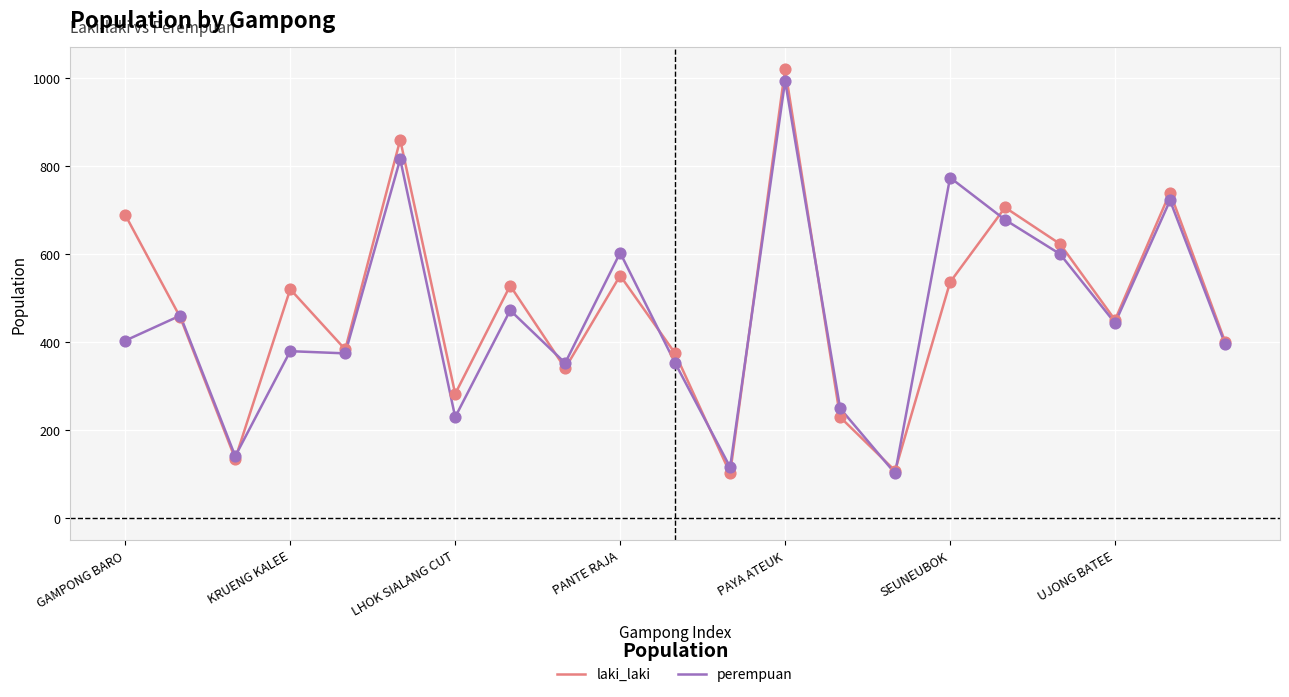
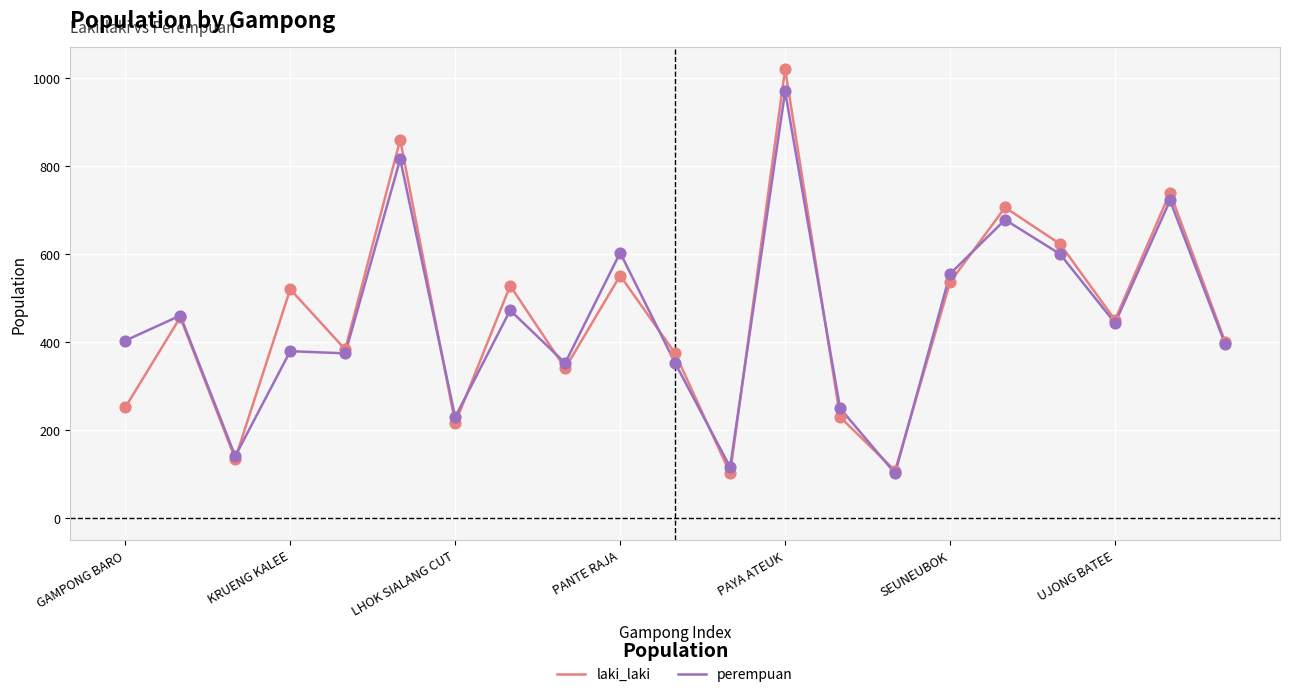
laki_laki, GAMPONG BARO: 690 -> 250
laki_laki, LHOK SIALANG CUT: 280 -> 220
perempuan, PAYA ATEUK: 990 -> 970
perempuan, SEUNEUBOK: 770 -> 560
